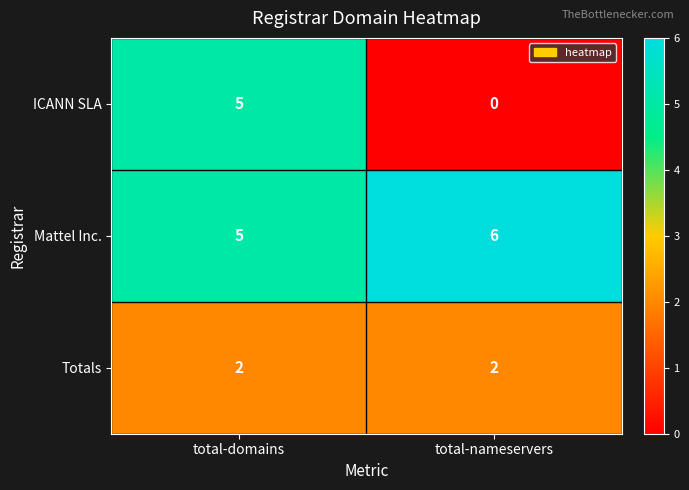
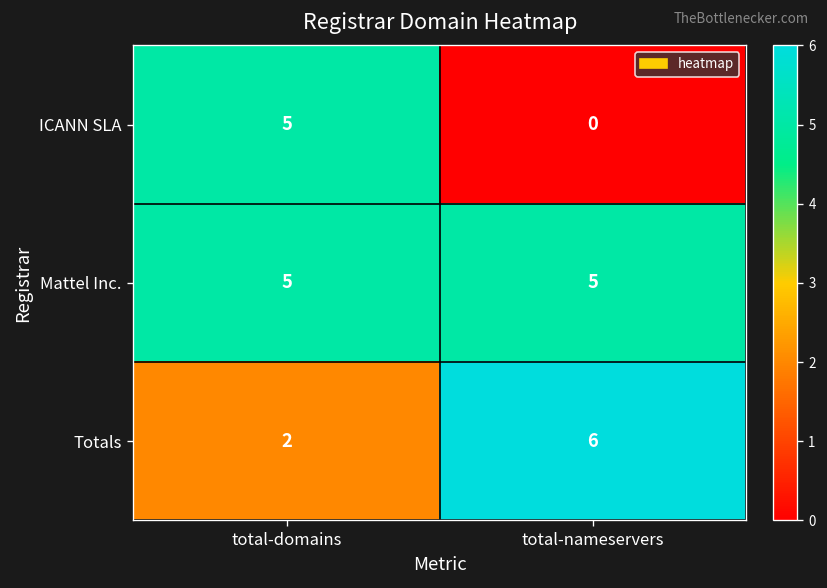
Mattel Inc., total-nameservers: 6 -> 5
Totals, total-nameservers: 2 -> 6
